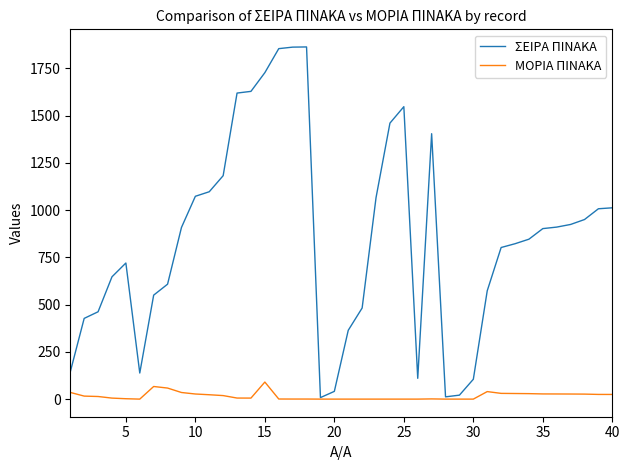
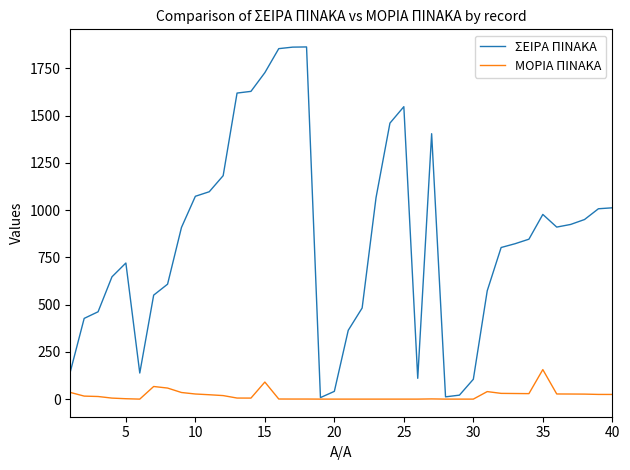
ΣΕΙΡΑ ΠΙΝΑΚΑ, 35: 900 -> 980
ΜΟΡΙΑ ΠΙΝΑΚΑ, 35: 30 -> 160
